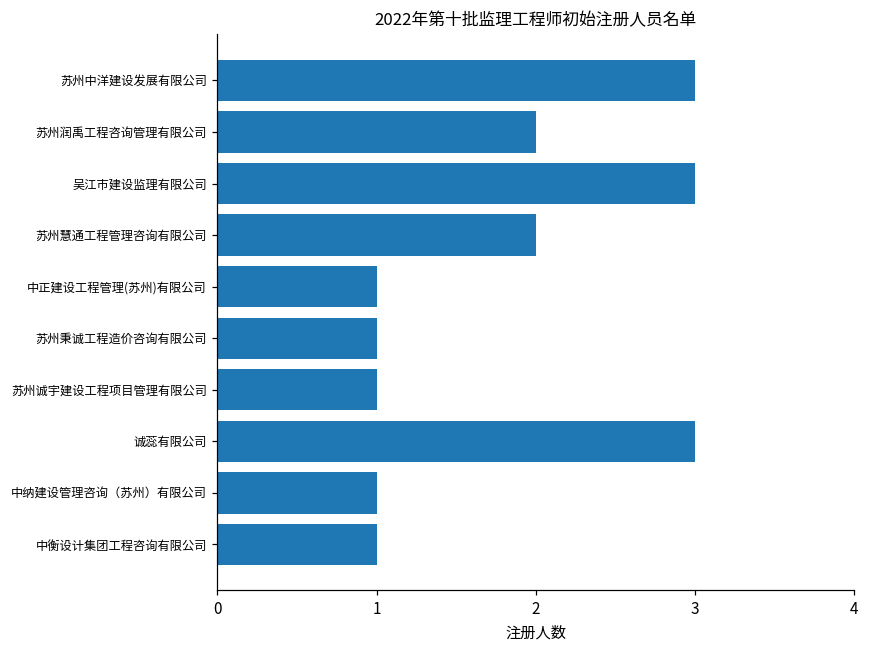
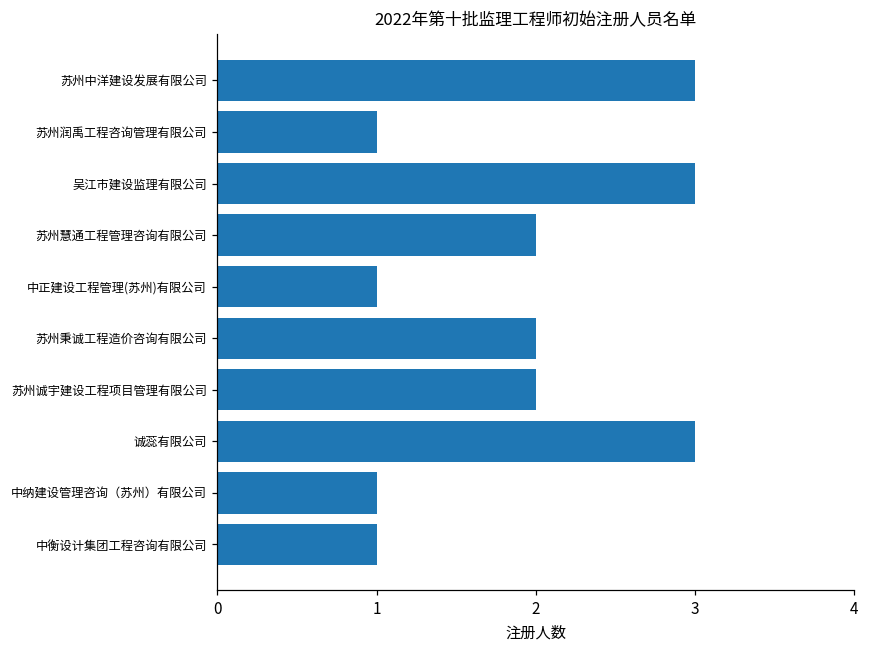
苏州润禹工程咨询管理有限公司: 2 -> 1
苏州秉诚工程造价咨询有限公司: 1 -> 2
苏州诚宇建设工程项目管理有限公司: 1 -> 2
